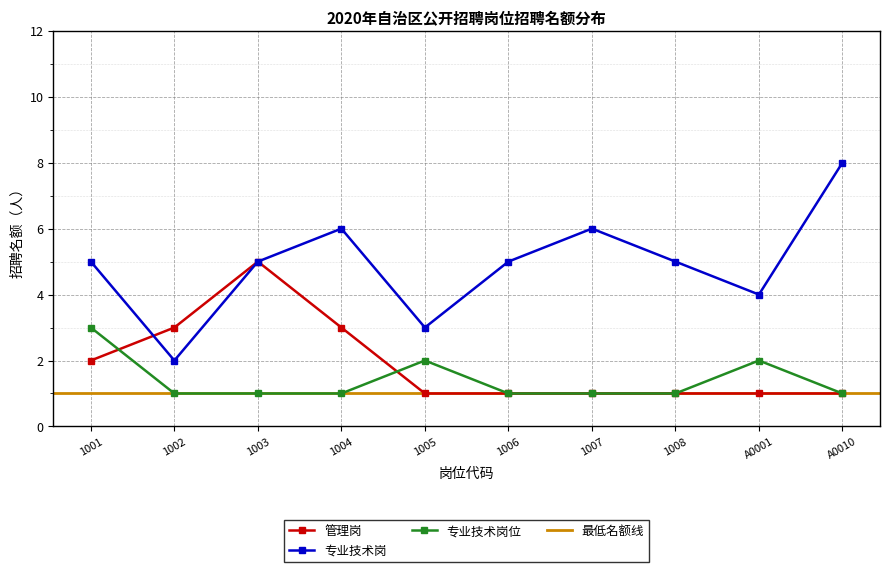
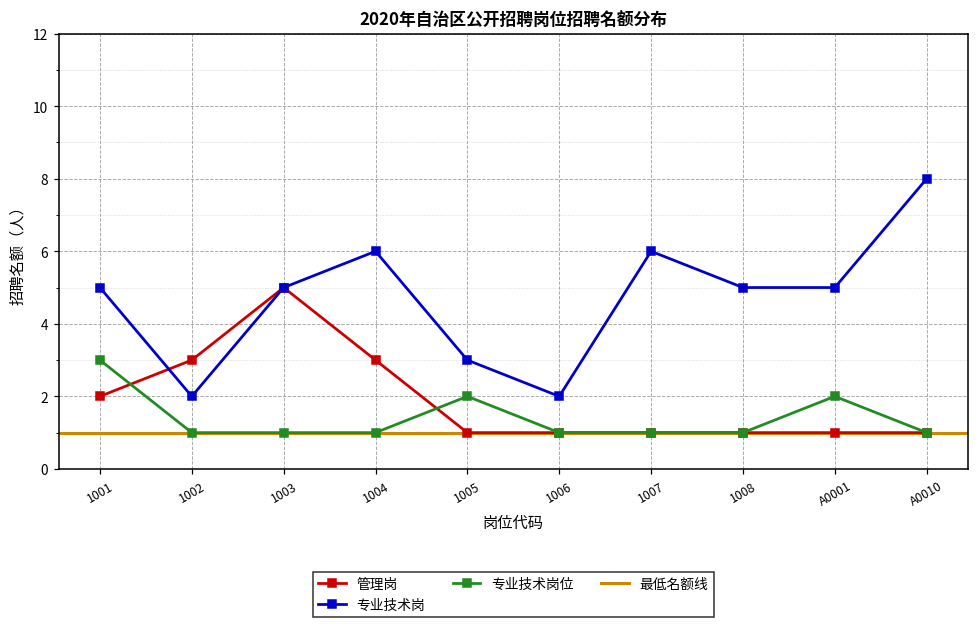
专业技术岗, 1006: 5 -> 2
专业技术岗, A0001: 4 -> 5
